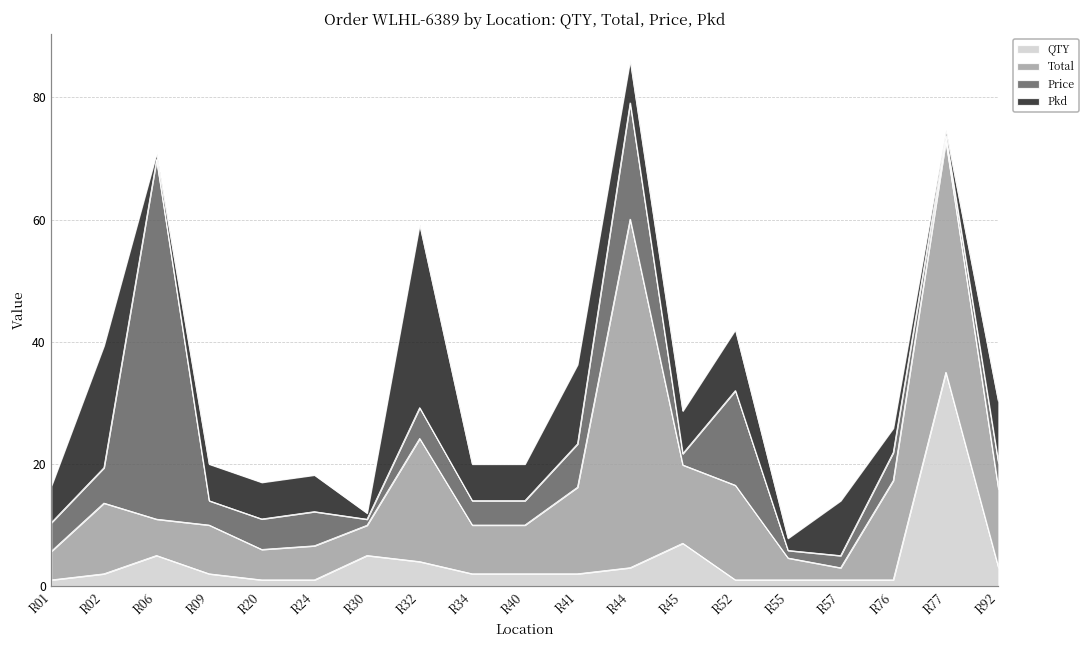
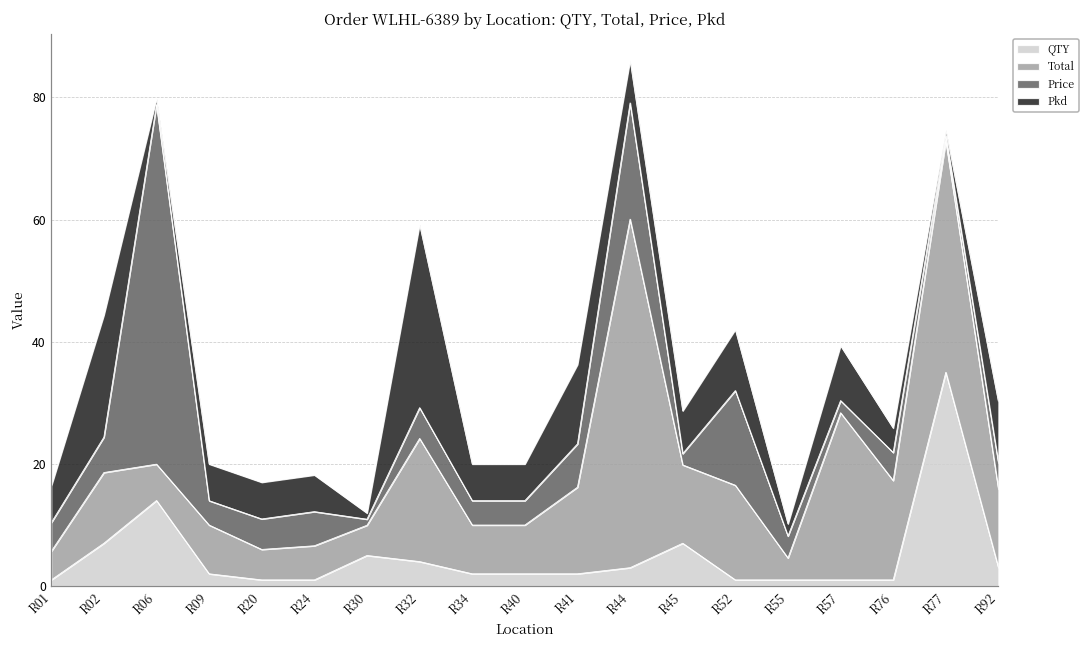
QTY, R02: 2 -> 7
QTY, R06: 5 -> 14
Price, R55: 1 -> 4
Total, R57: 2 -> 27
